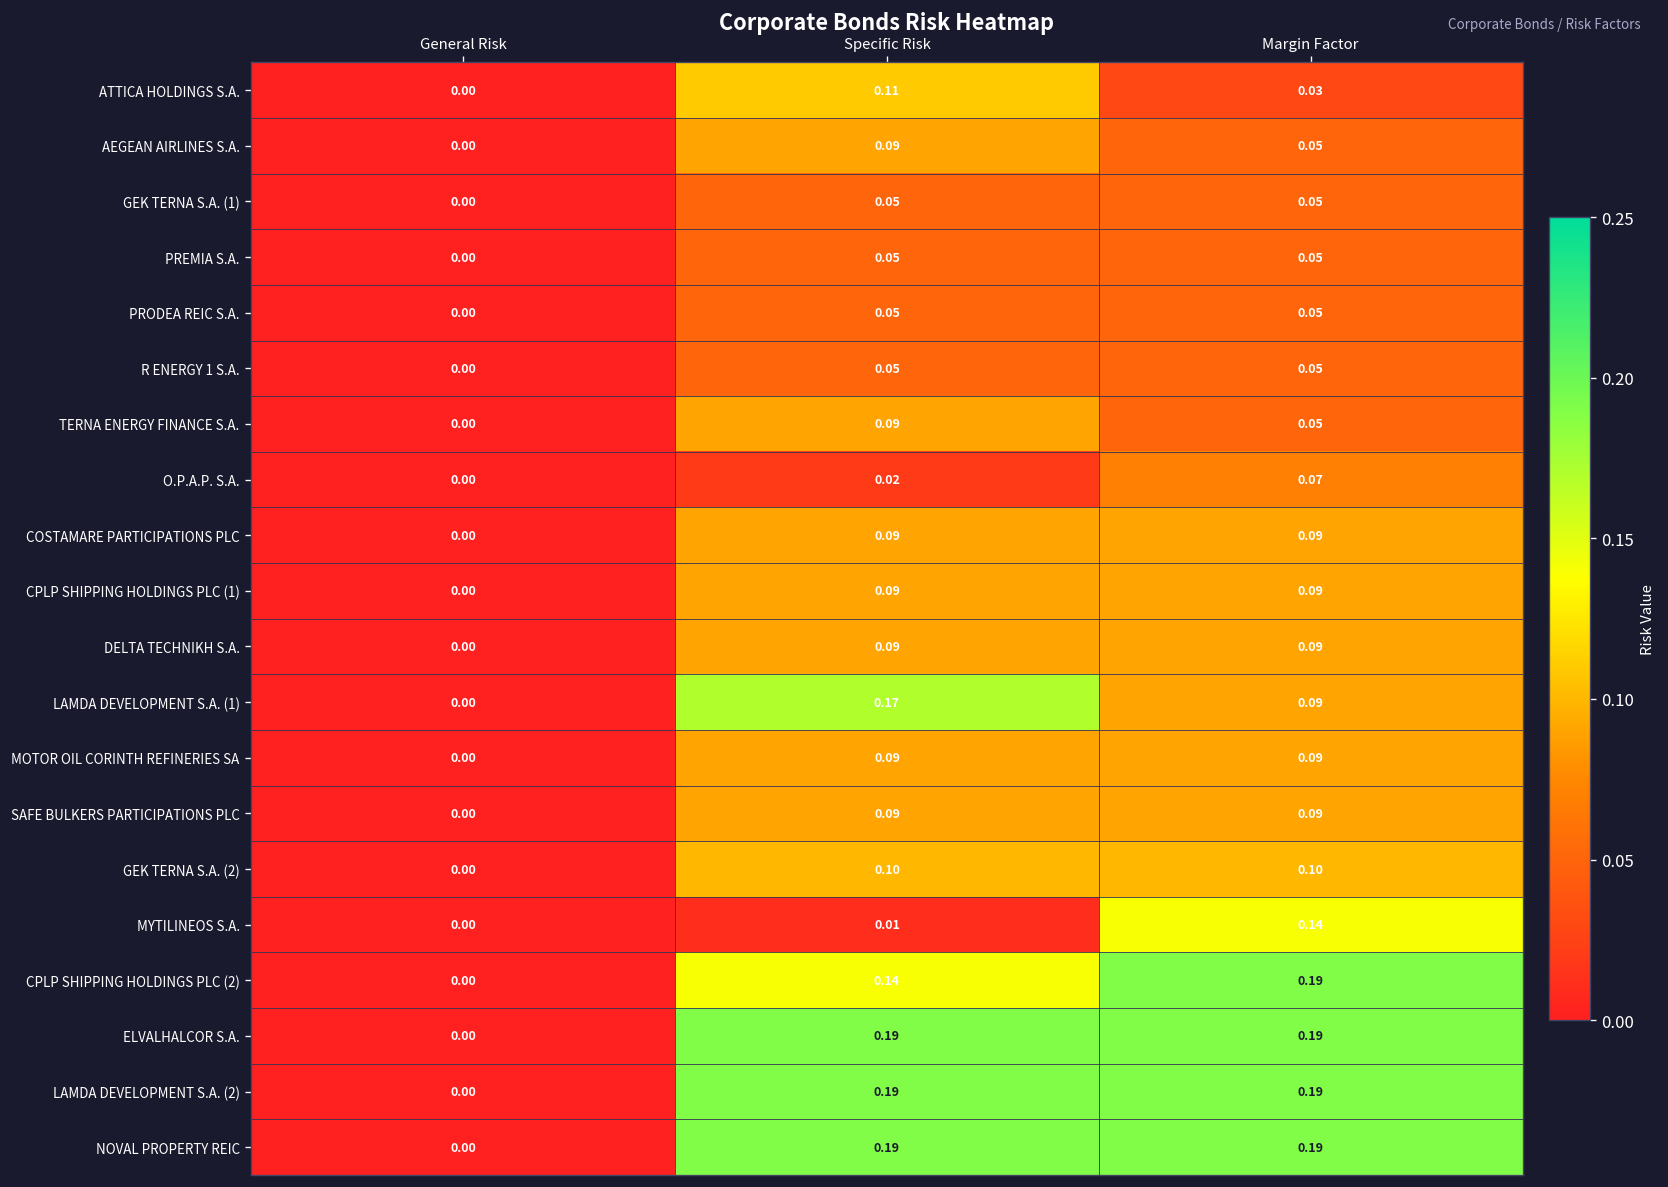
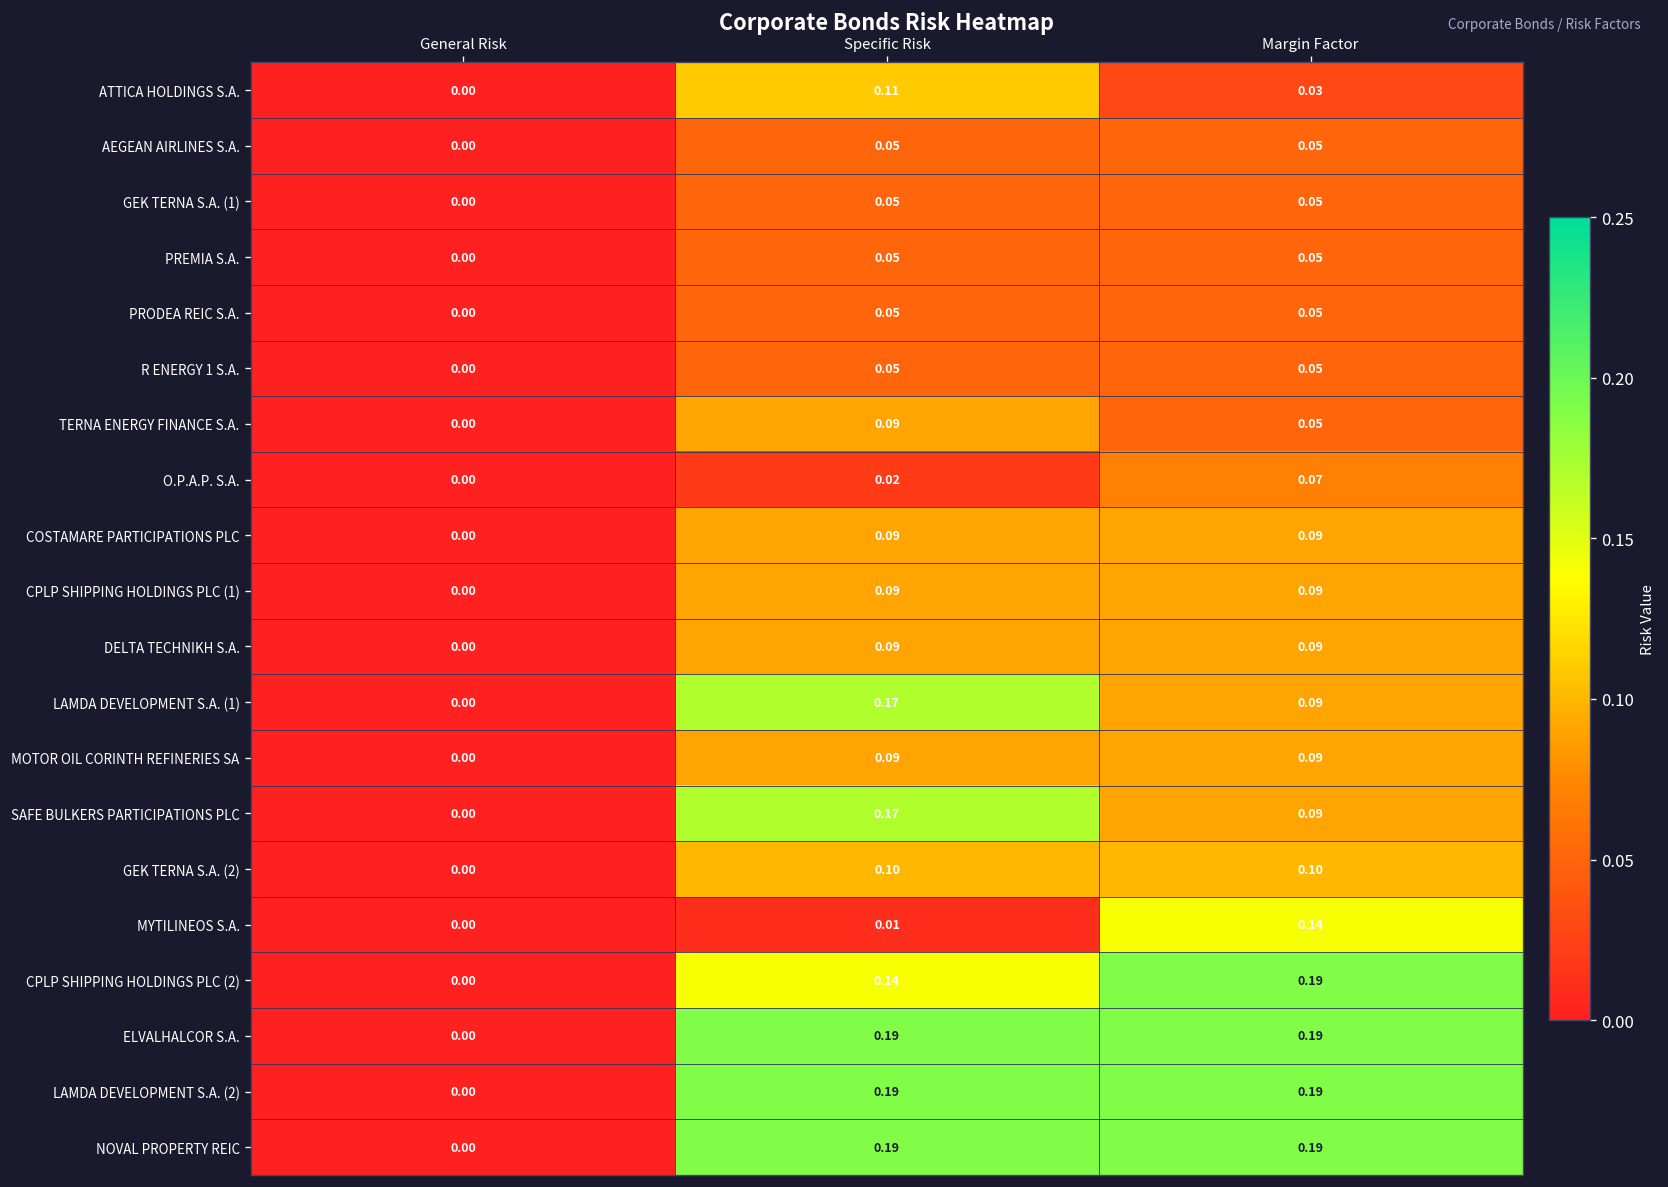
AEGEAN AIRLINES S.A., Specific Risk: 0.09 -> 0.05
SAFE BULKERS PARTICIPATIONS PLC, Specific Risk: 0.09 -> 0.17
